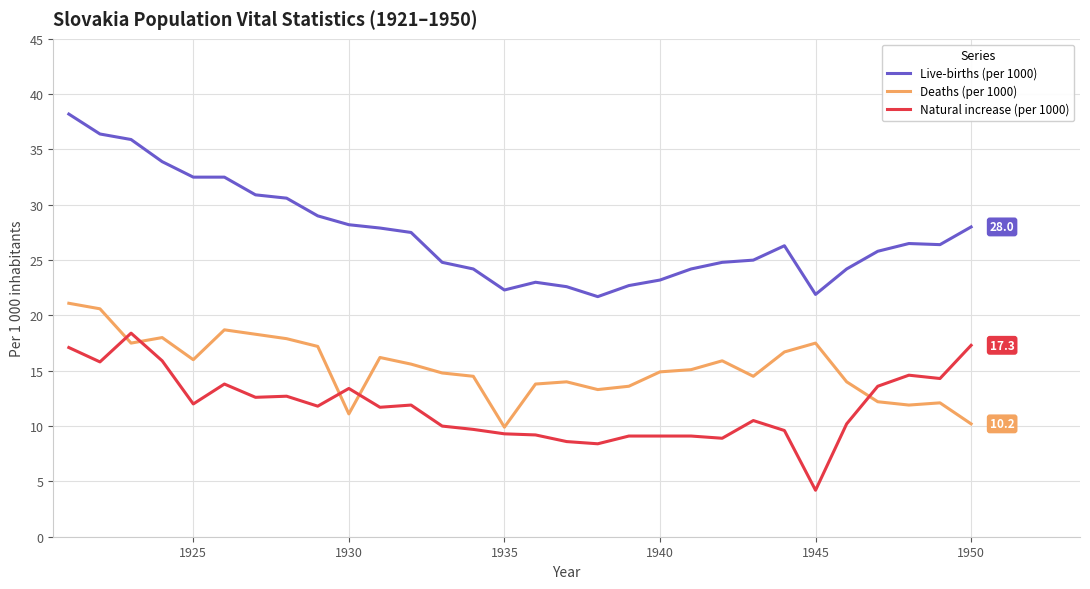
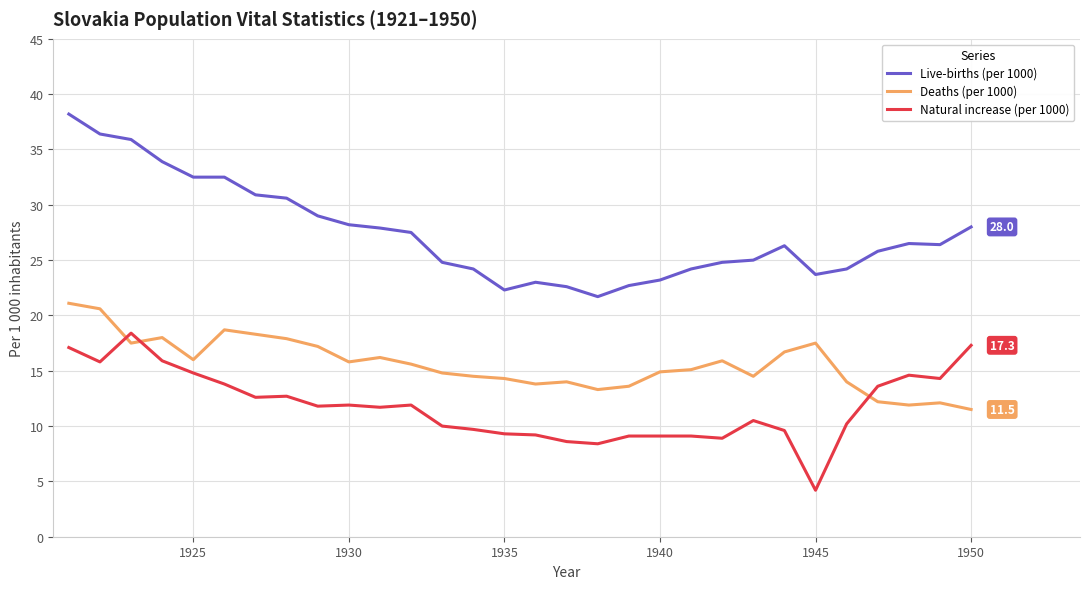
Natural increase (per 1000), 1925: 12.0 -> 14.8
Deaths (per 1000), 1930: 11.1 -> 15.8
Natural increase (per 1000), 1930: 13.4 -> 11.9
Deaths (per 1000), 1935: 9.9 -> 14.3
Live-births (per 1000), 1945: 21.9 -> 23.7
Deaths (per 1000), 1950: 10.2 -> 11.5
